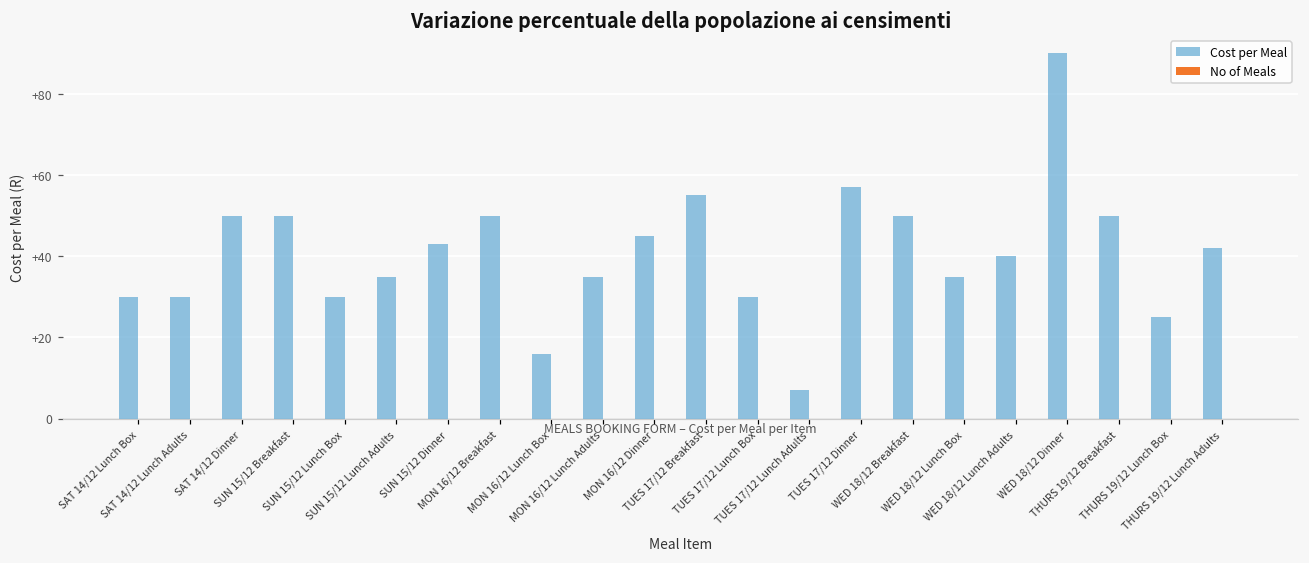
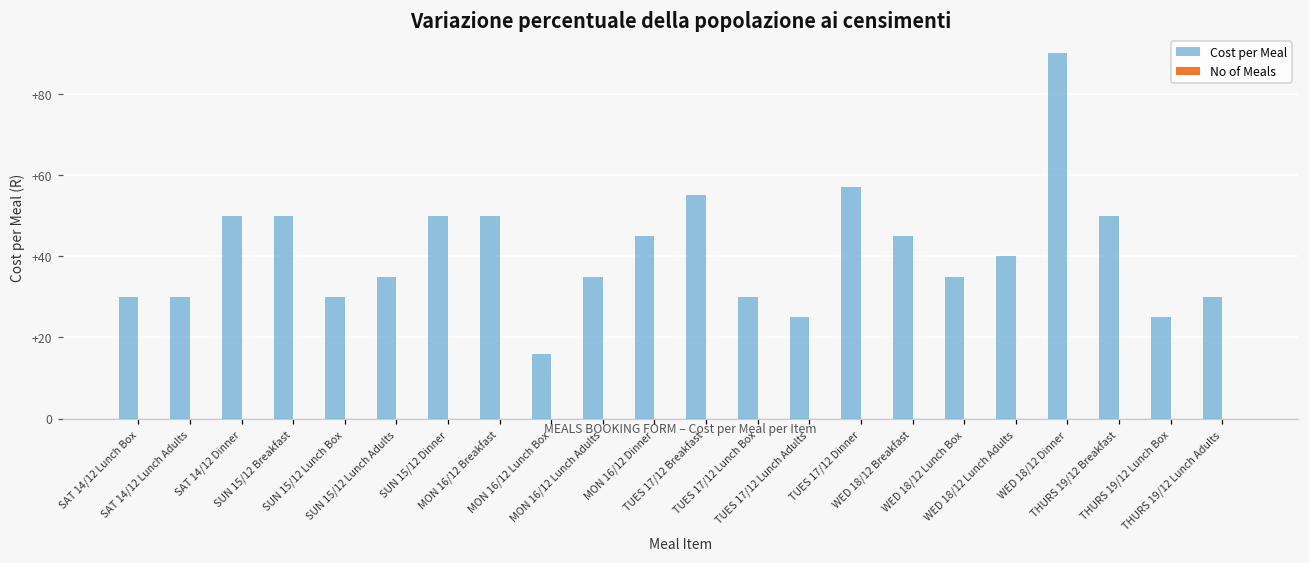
Cost per Meal, SUN 15/12 Dinner: +43 -> +50
Cost per Meal, TUES 17/12 Lunch Adults: +7 -> +25
Cost per Meal, WED 18/12 Breakfast: +50 -> +45
Cost per Meal, THURS 19/12 Lunch Adults: +42 -> +30
